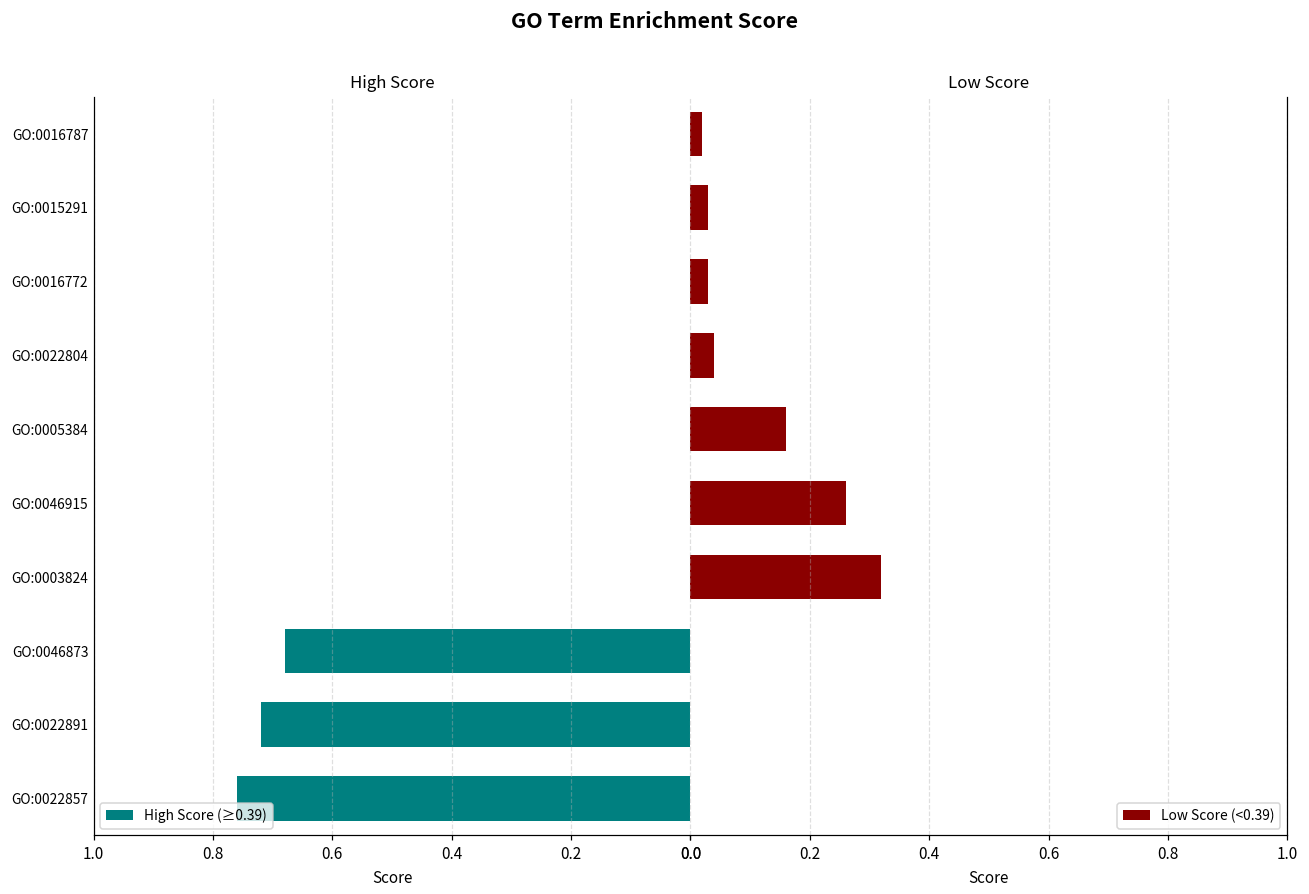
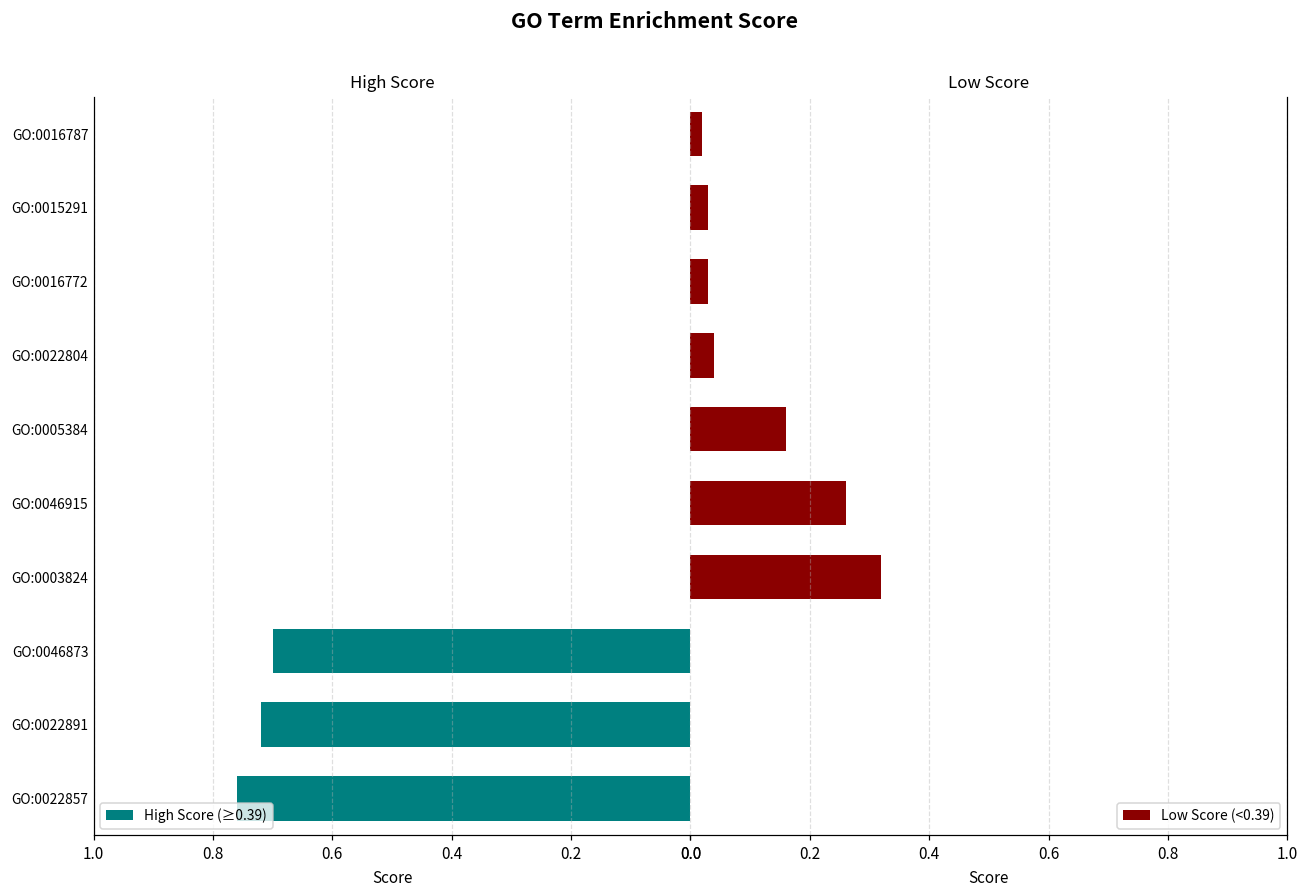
High Score, GO:0046873: 0.68 -> 0.70
